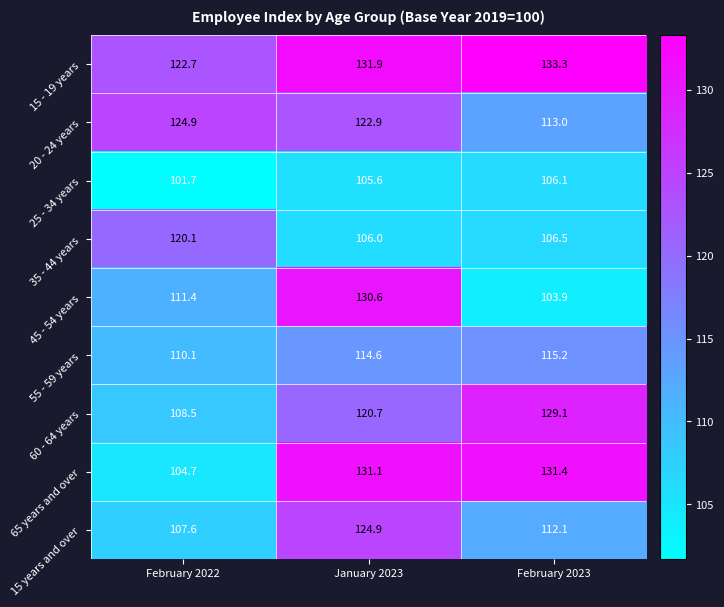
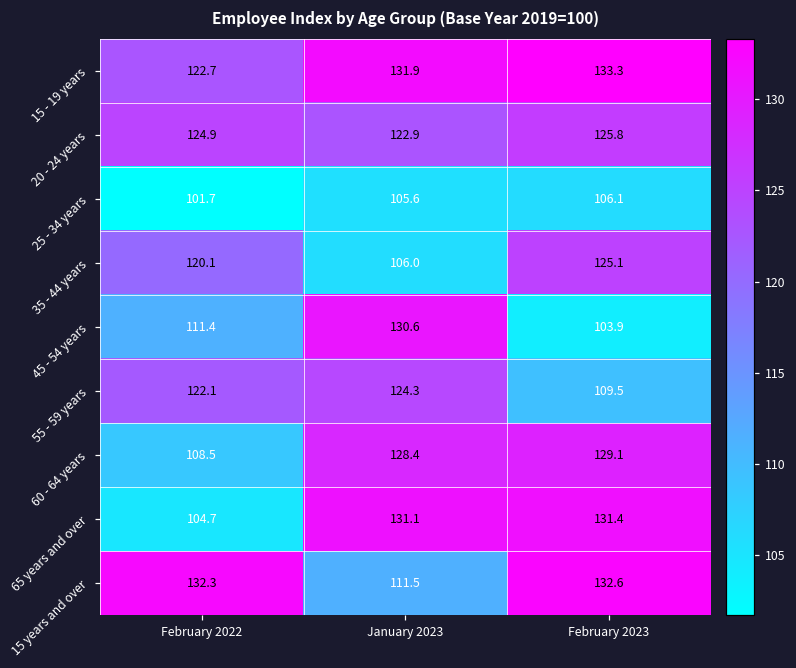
20 - 24 years, February 2023: 113.0 -> 125.8
35 - 44 years, February 2023: 106.5 -> 125.1
55 - 59 years, February 2022: 110.1 -> 122.1
55 - 59 years, January 2023: 114.6 -> 124.3
55 - 59 years, February 2023: 115.2 -> 109.5
60 - 64 years, January 2023: 120.7 -> 128.4
15 years and over, February 2022: 107.6 -> 132.3
15 years and over, January 2023: 124.9 -> 111.5
15 years and over, February 2023: 112.1 -> 132.6
